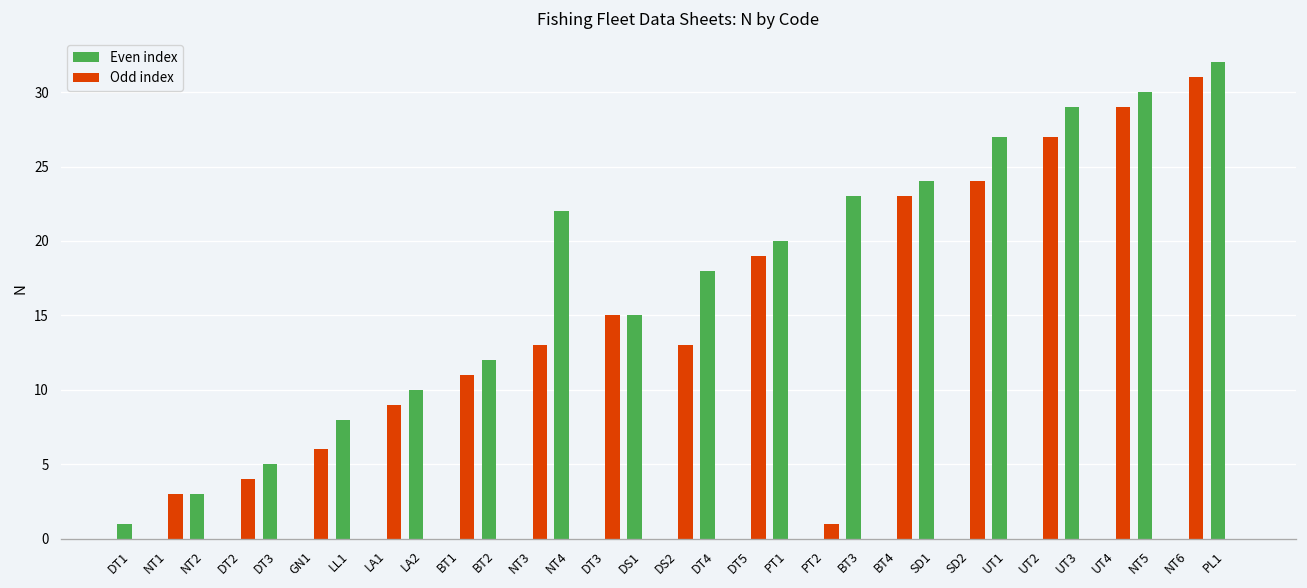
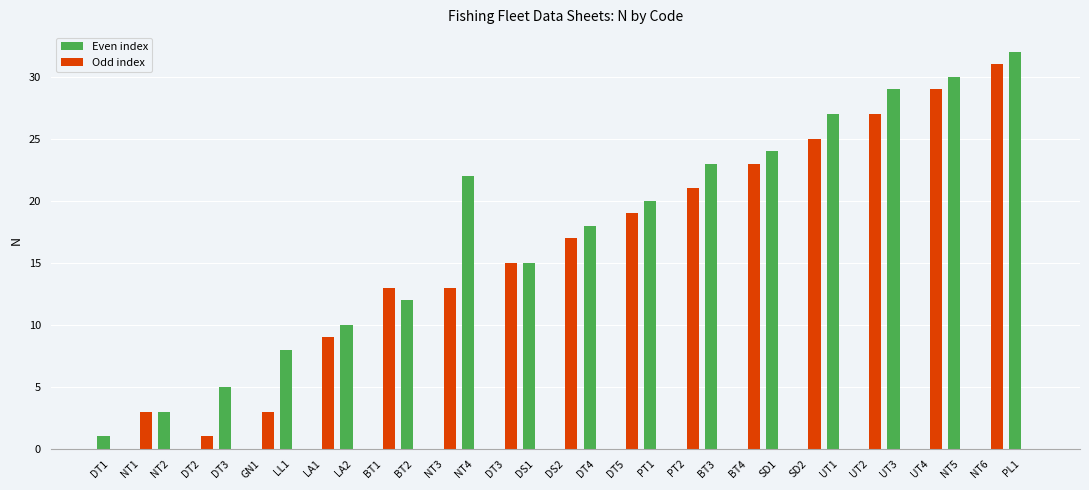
Odd index, DT2: 4 -> 1
Odd index, GN1: 6 -> 3
Odd index, BT1: 11 -> 13
Odd index, DS2: 13 -> 17
Odd index, PT2: 1 -> 21
Odd index, SD2: 24 -> 25
